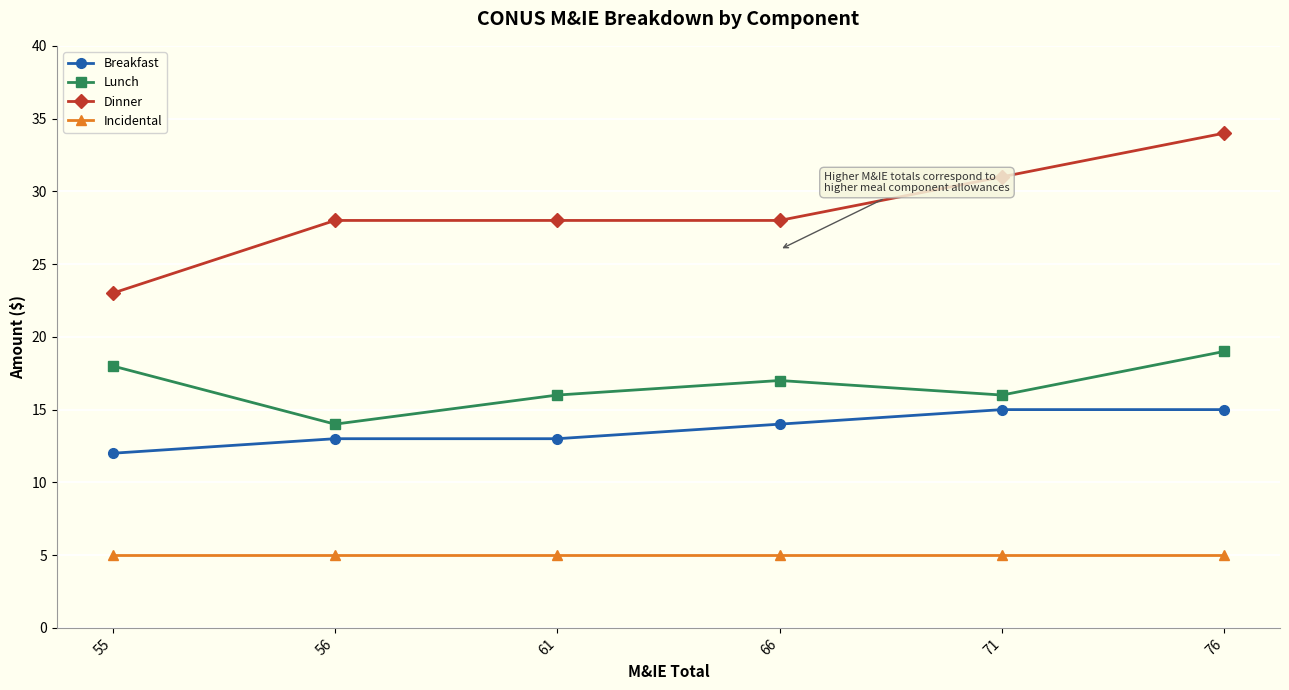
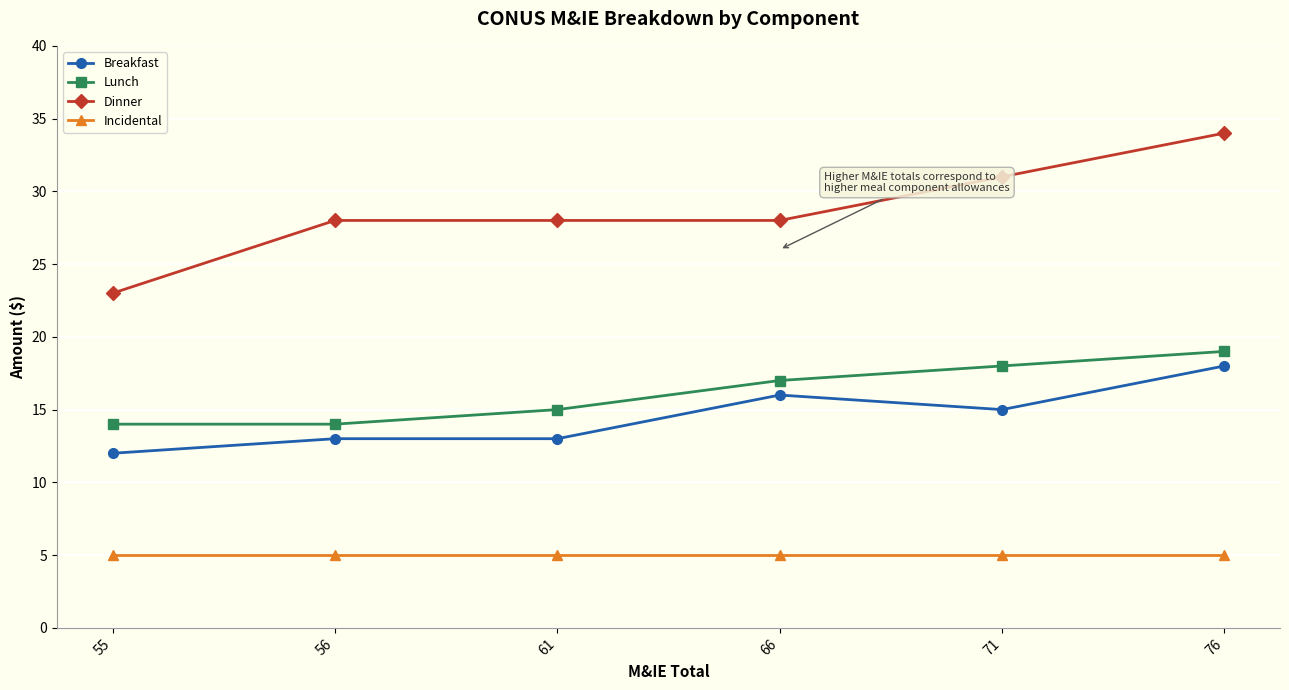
Lunch, 55: 18 -> 14
Lunch, 61: 16 -> 15
Breakfast, 66: 14 -> 16
Lunch, 71: 16 -> 18
Breakfast, 76: 15 -> 18
